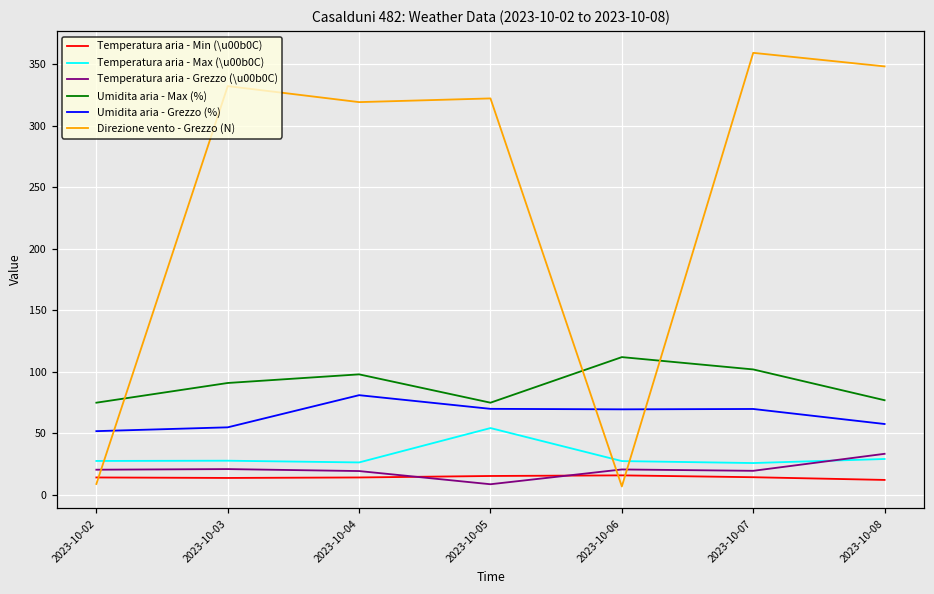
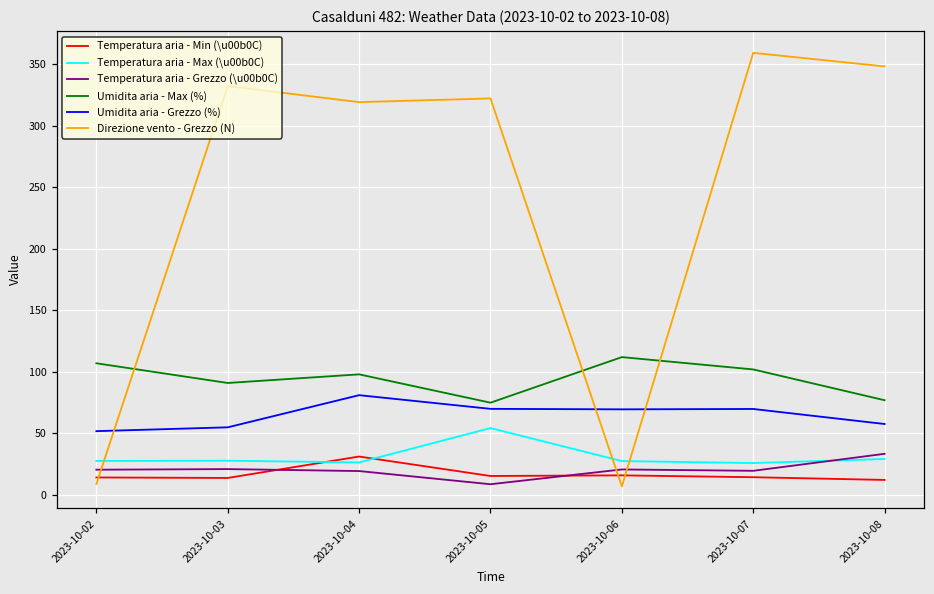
Umidita aria - Max (%), 2023-10-02: 75 -> 107
Temperatura aria - Min (\u00b0C), 2023-10-04: 14 -> 31
